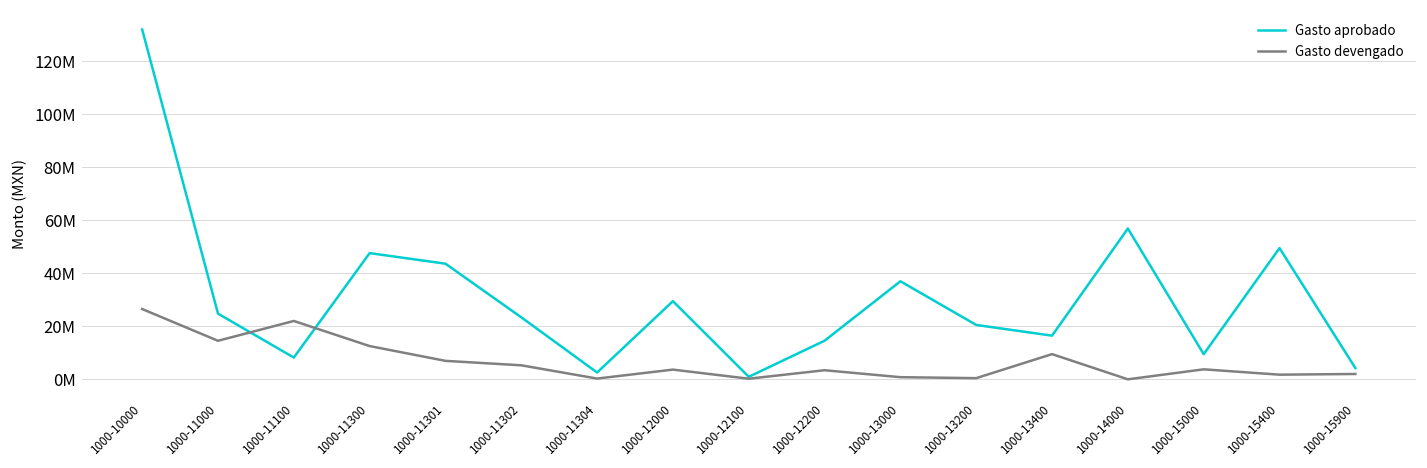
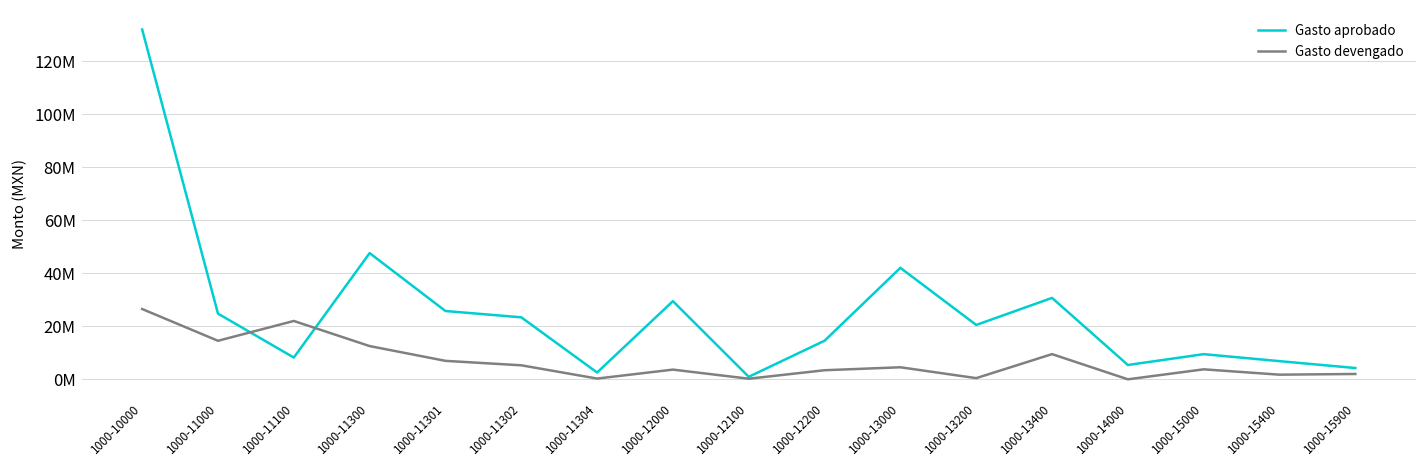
Gasto aprobado, 1000-11301: 44000000 -> 26000000
Gasto aprobado, 1000-13000: 37000000 -> 42000000
Gasto devengado, 1000-13000: 1000000 -> 5000000
Gasto aprobado, 1000-13400: 16000000 -> 31000000
Gasto aprobado, 1000-14000: 57000000 -> 5000000
Gasto aprobado, 1000-15400: 49000000 -> 7000000
